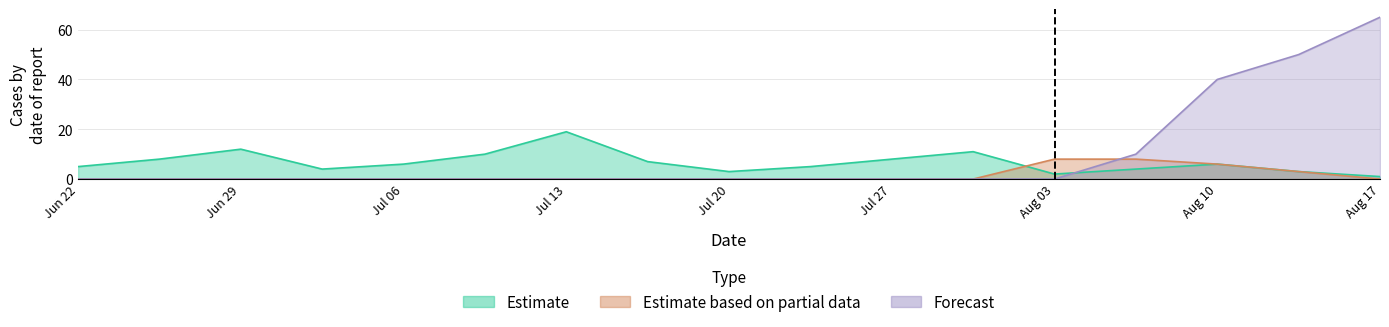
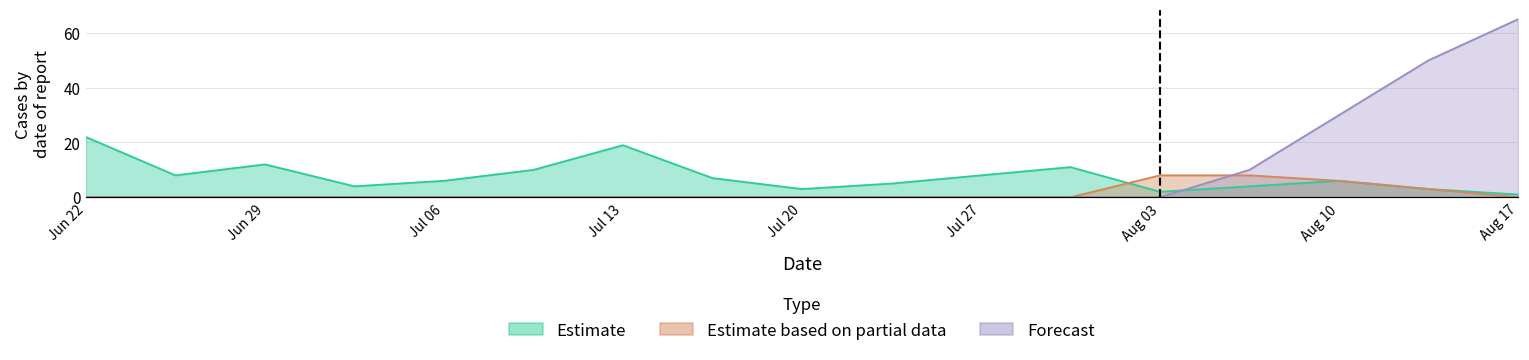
Estimate, Jun 22: 5 -> 22
Forecast, Aug 10: 40 -> 30
